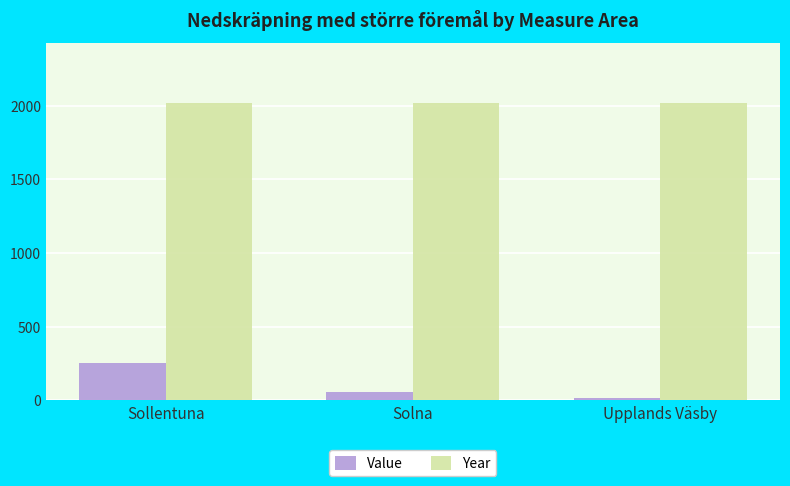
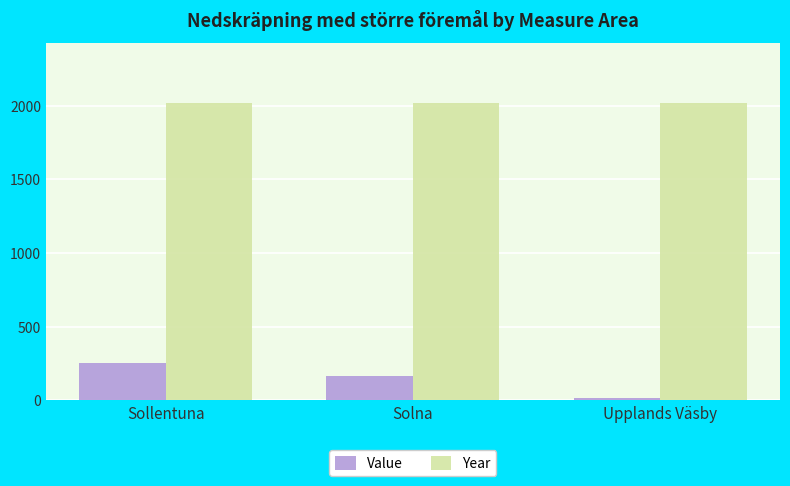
Value, Solna: 60 -> 160
